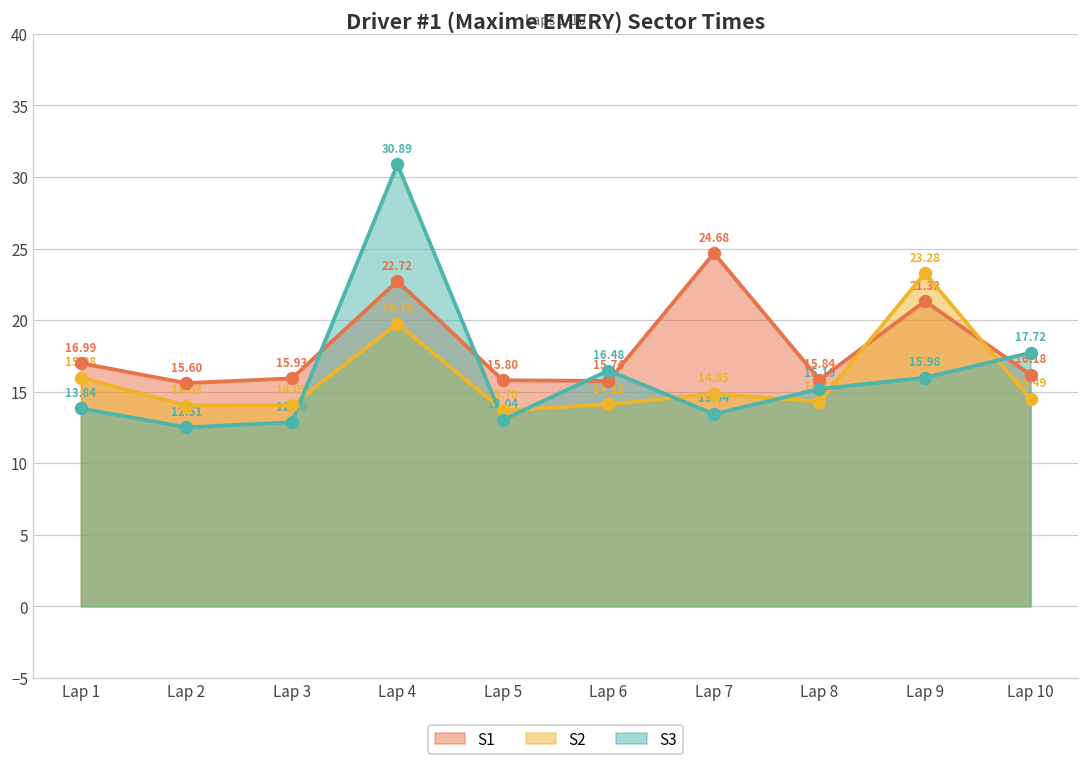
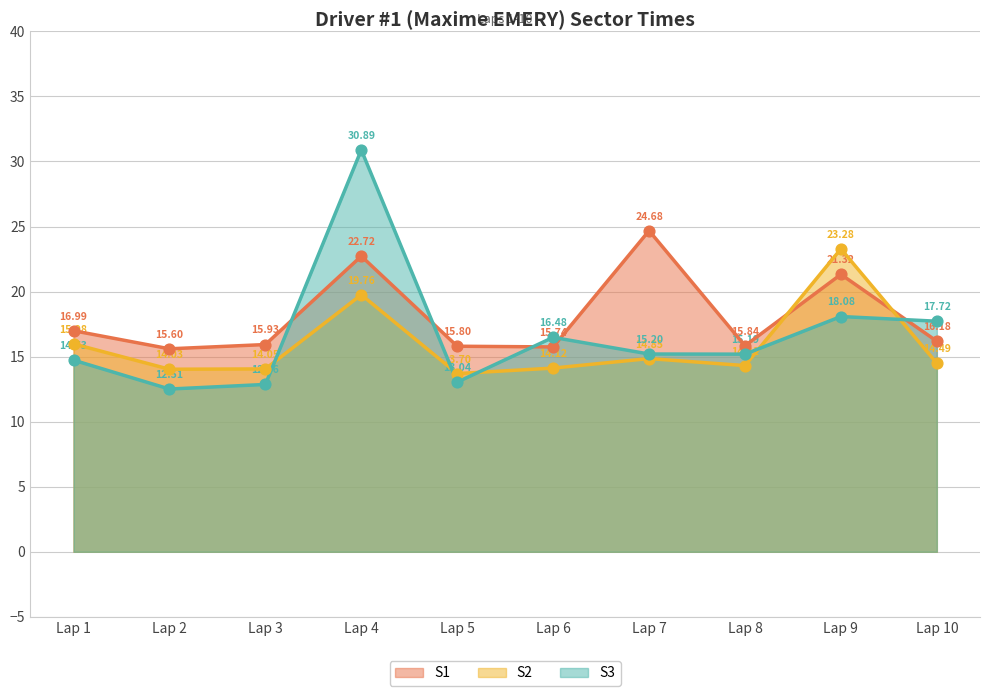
S3, Lap 1: 13.84 -> 14.73
S3, Lap 7: 13.44 -> 15.20
S3, Lap 9: 15.98 -> 18.08
